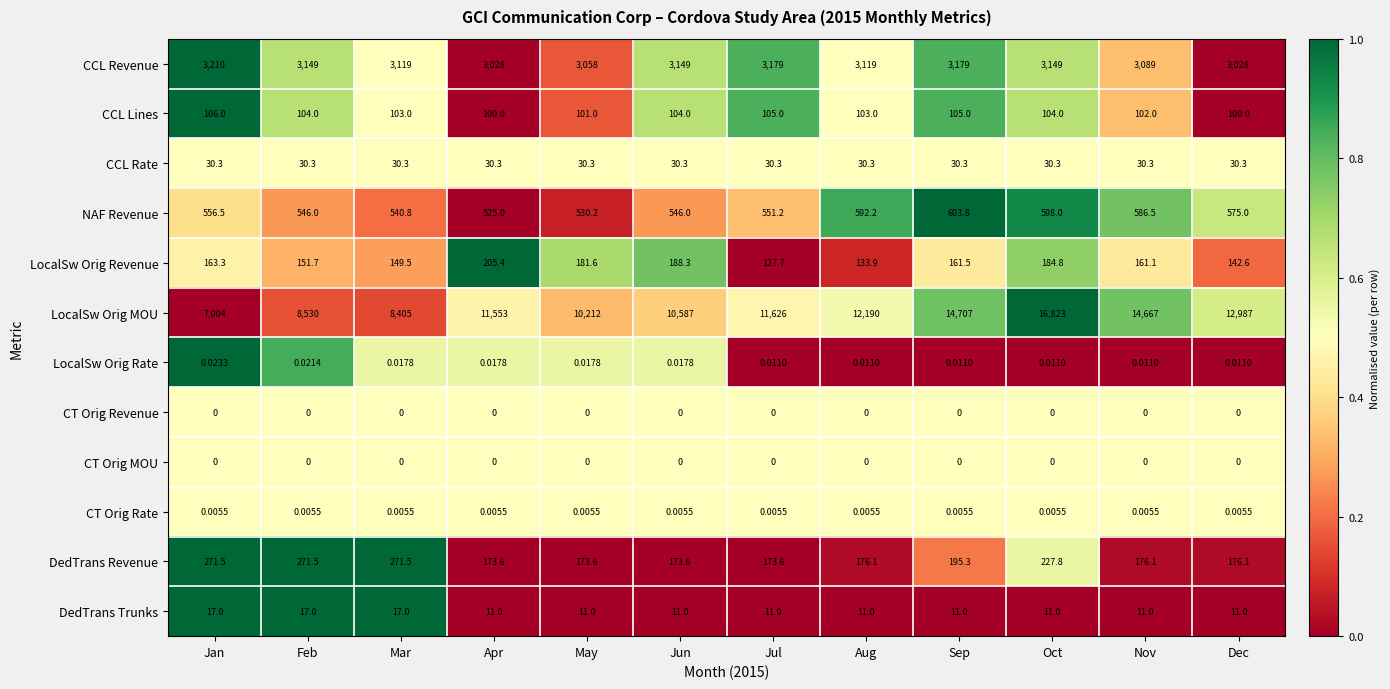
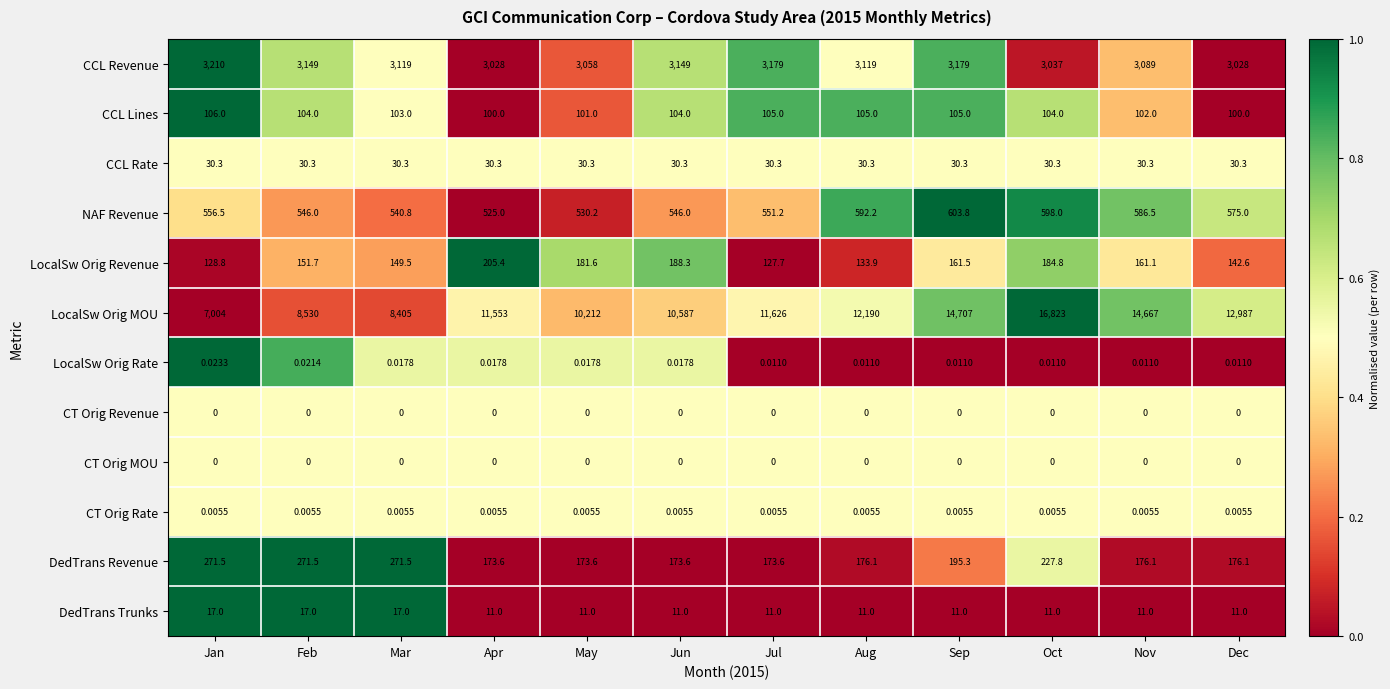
CCL Revenue, Oct: 3,149 -> 3,037
CCL Lines, Aug: 103.0 -> 105.0
LocalSw Orig Revenue, Jan: 163.3 -> 128.8
